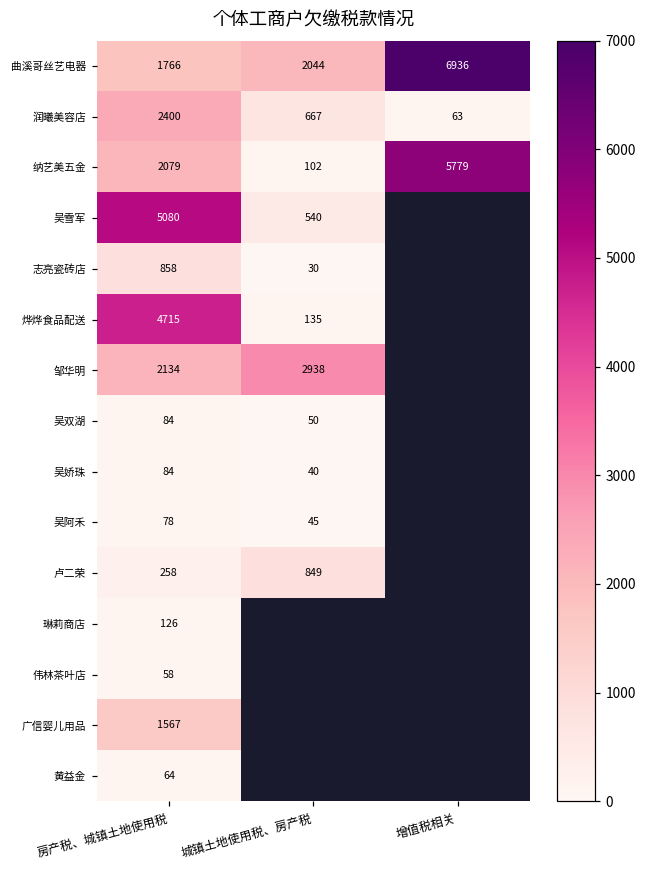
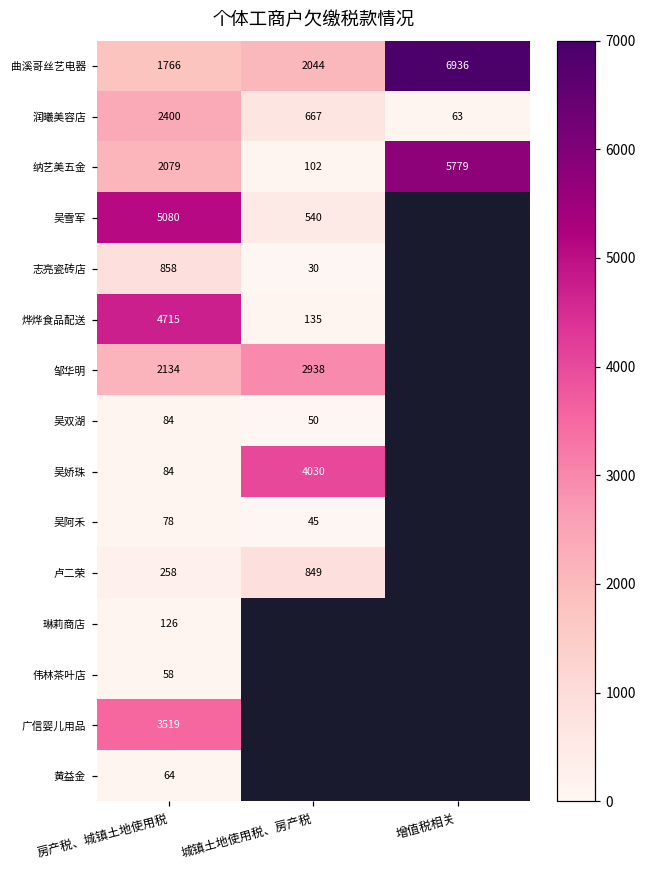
吴娇珠, 城镇土地使用税、房产税: 40 -> 4030
广信婴儿用品, 房产税、城镇土地使用税: 1567 -> 3519
